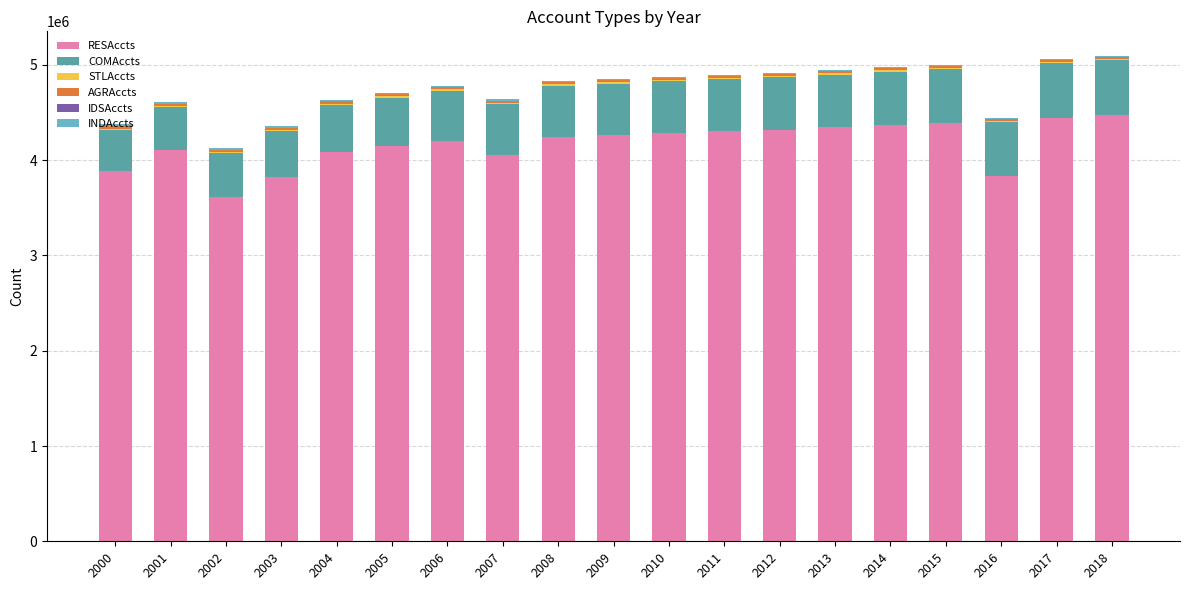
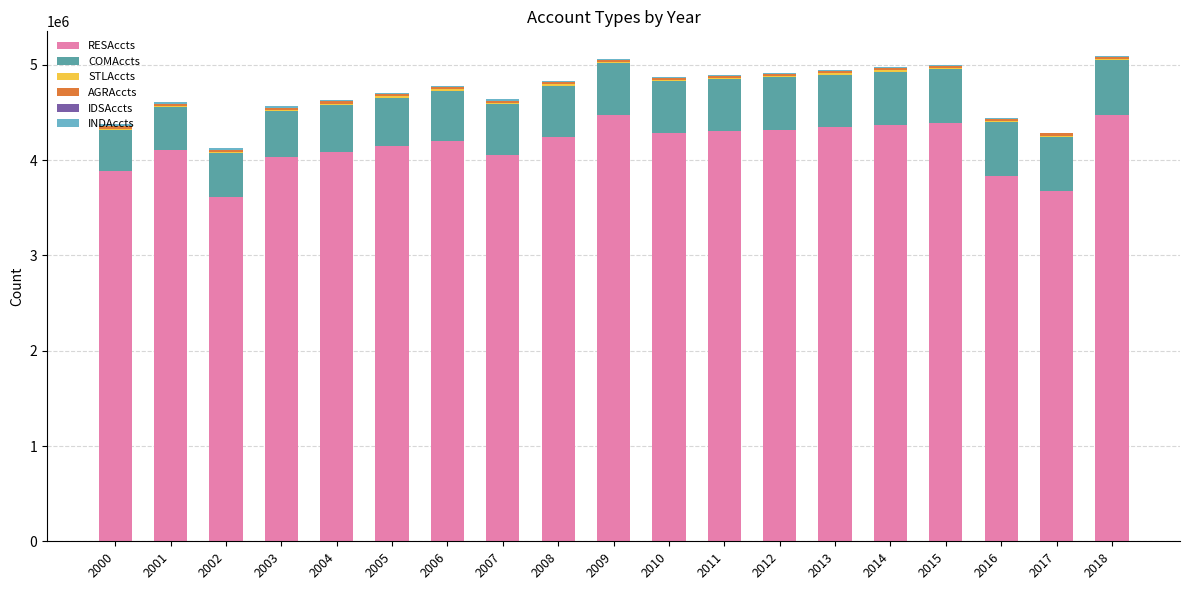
RESAccts, 2003: 3800000 -> 4000000
RESAccts, 2009: 4300000 -> 4500000
RESAccts, 2017: 4400000 -> 3700000
